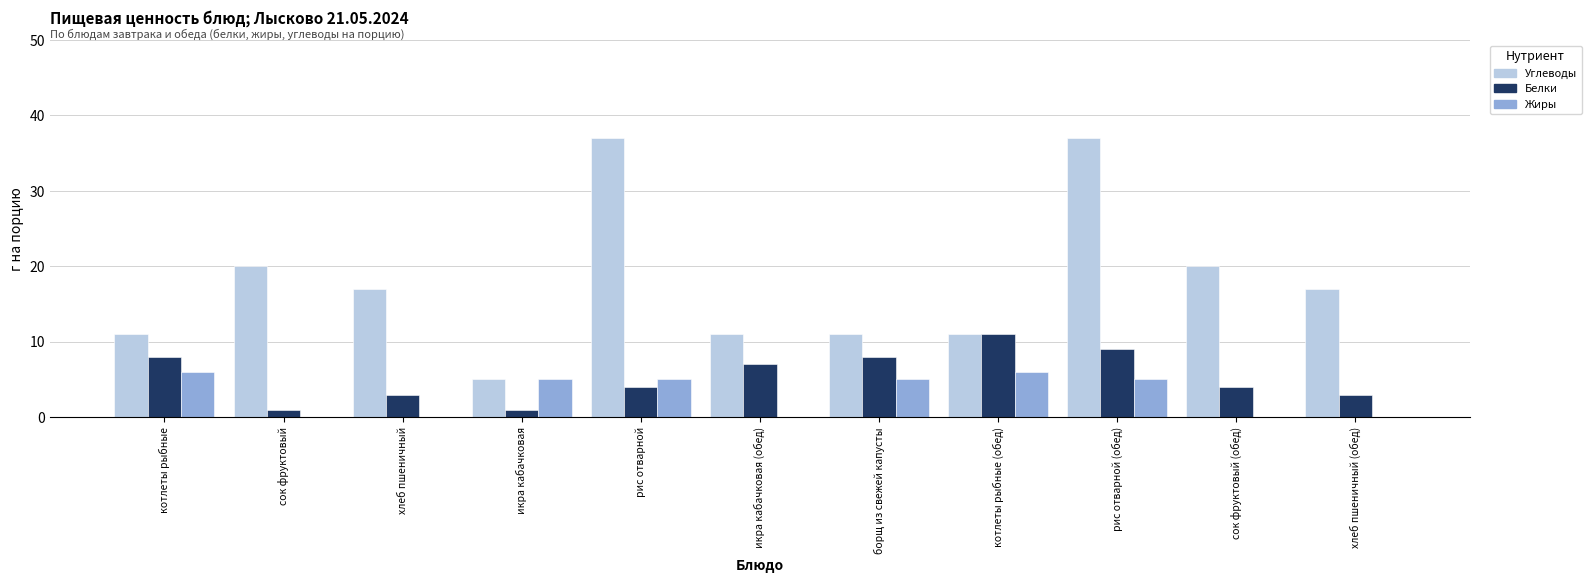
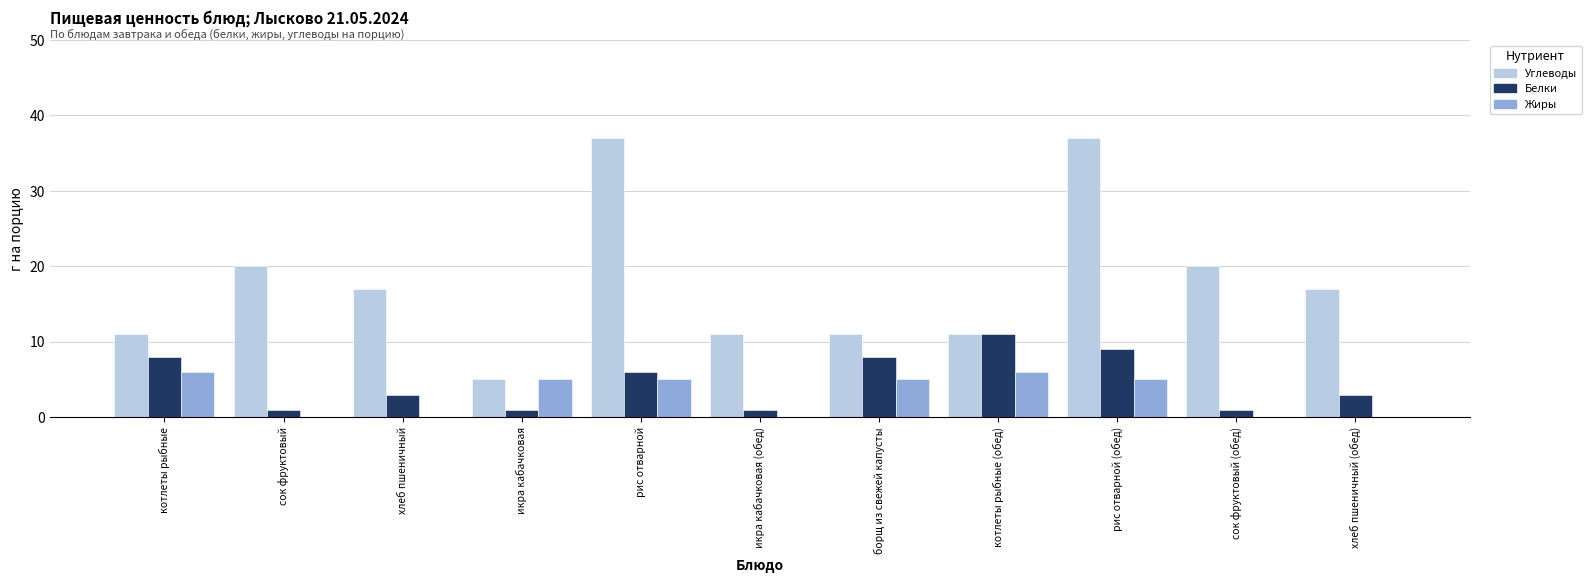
Белки, рис отварной: 4 -> 6
Белки, икра кабачковая (обед): 7 -> 1
Белки, сок фруктовый (обед): 4 -> 1
